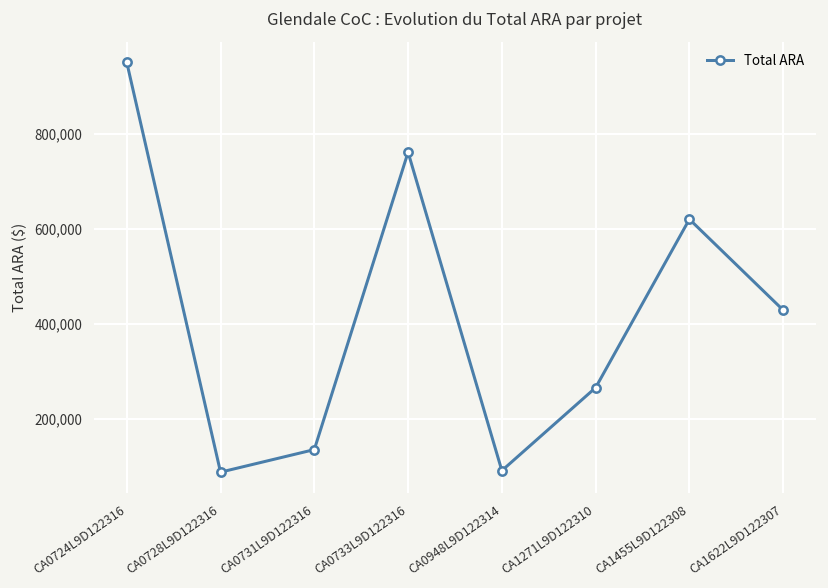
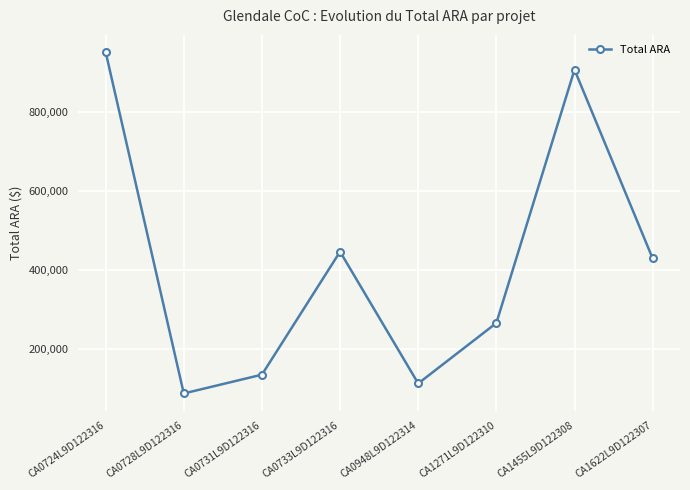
CA0733L9D122316: 760,000 -> 450,000
CA0948L9D122314: 90,000 -> 110,000
CA1455L9D122308: 620,000 -> 910,000
